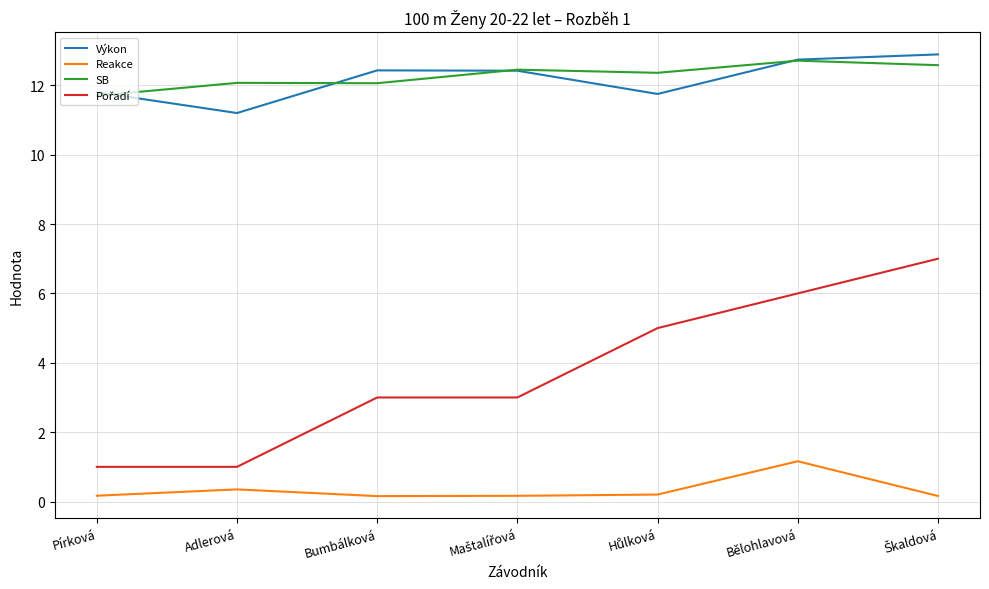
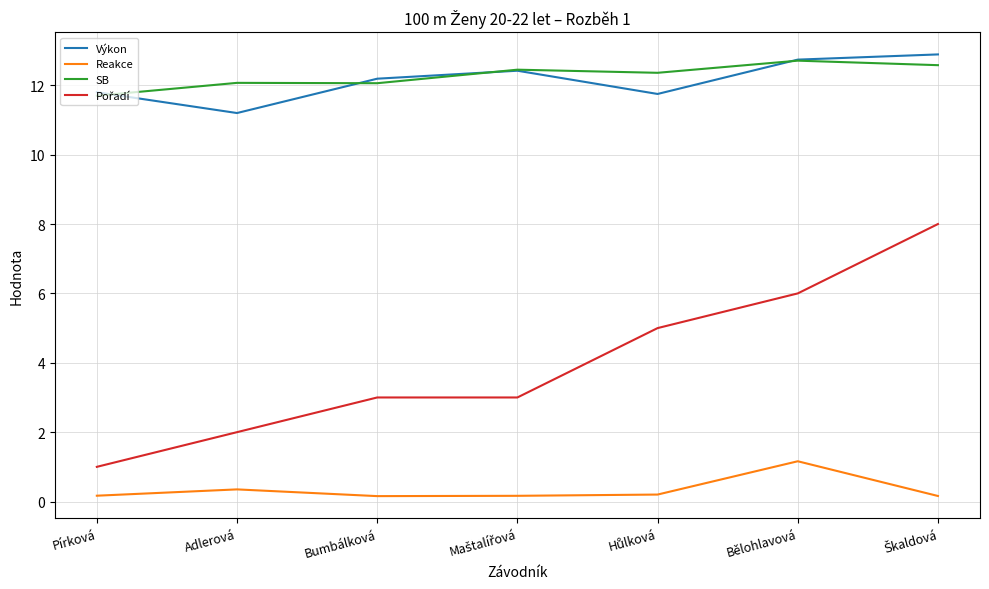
Pořadí, Adlerová: 1 -> 2
Výkon, Bumbálková: 12.4 -> 12.2
Pořadí, Škaldová: 7 -> 8
